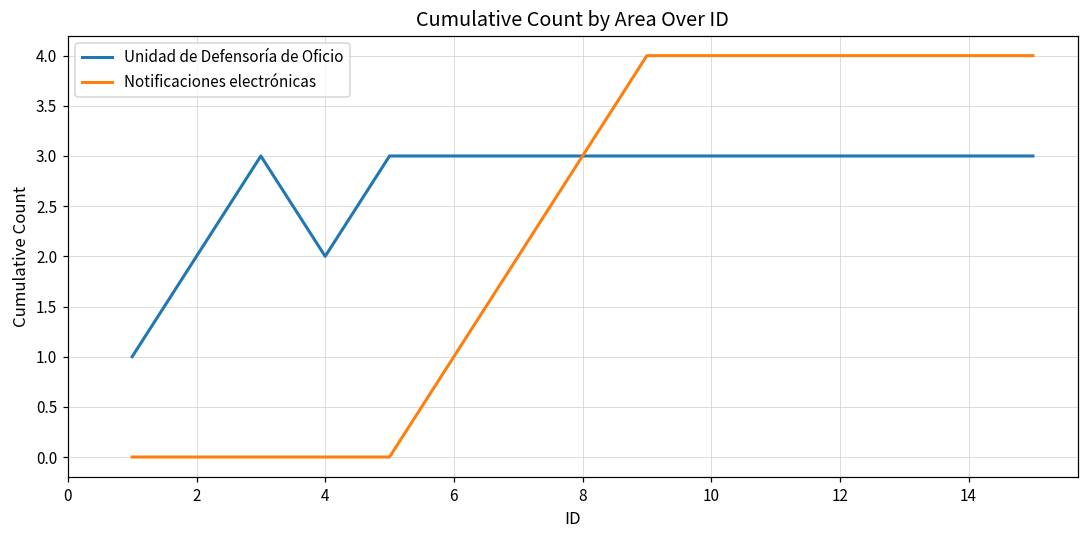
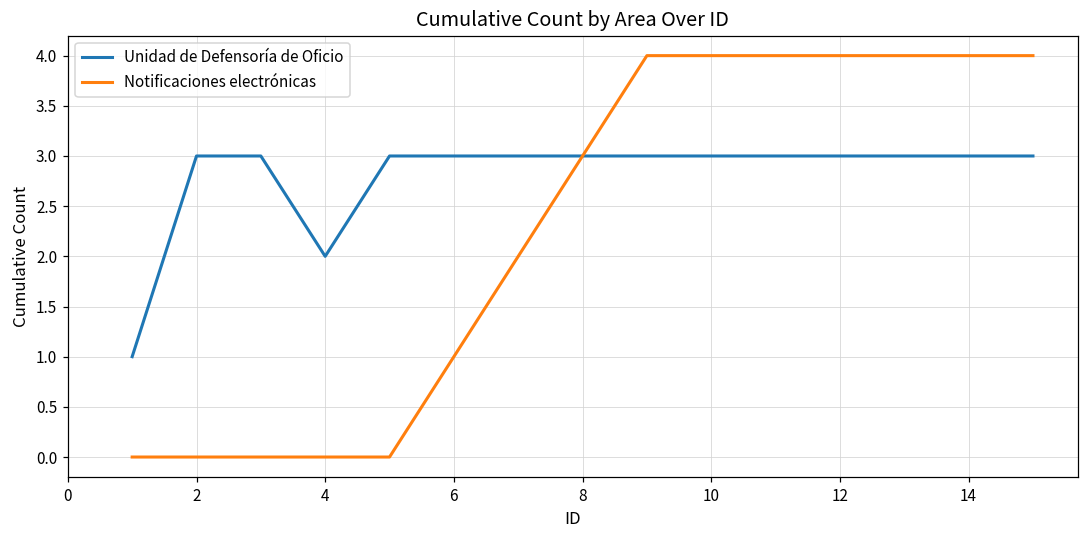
Unidad de Defensoría de Oficio, 2: 2 -> 3
